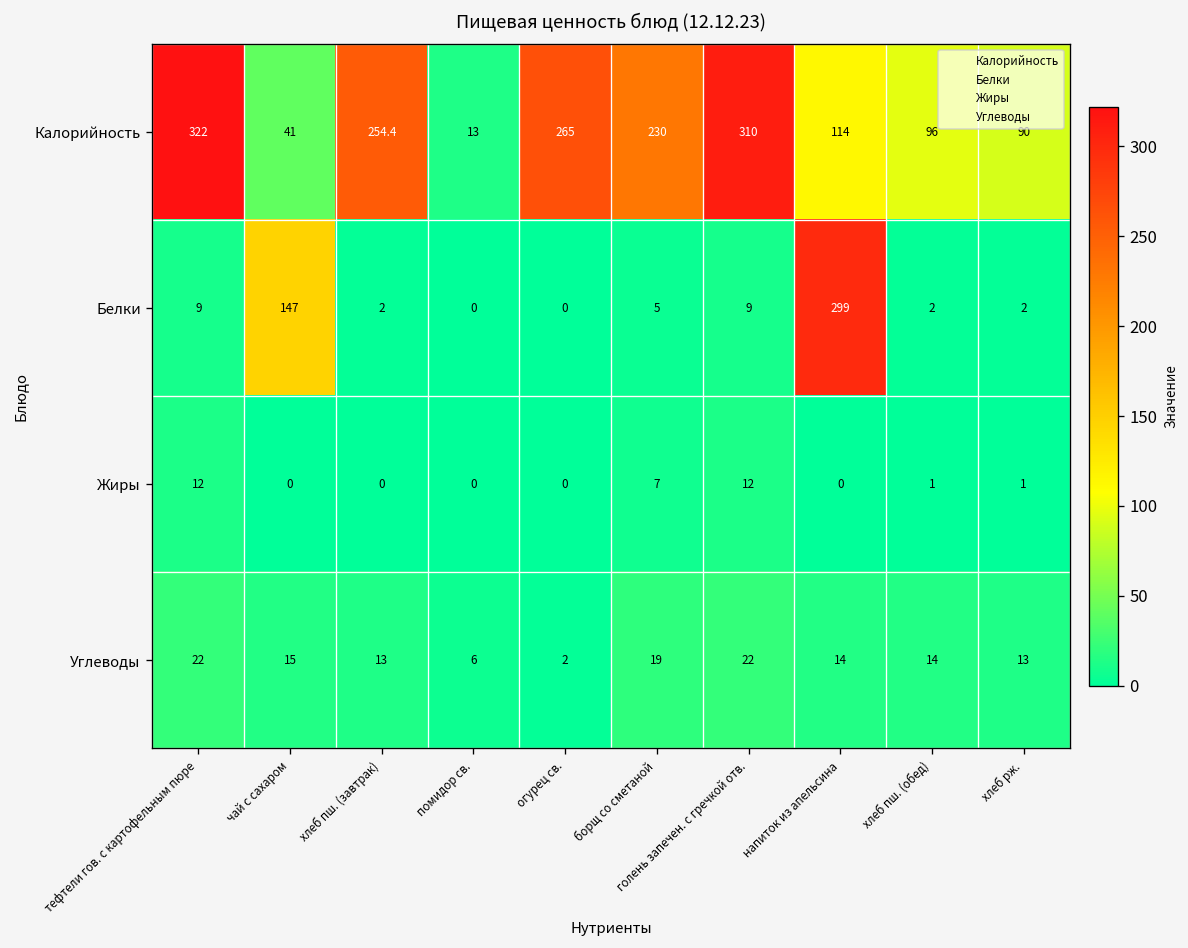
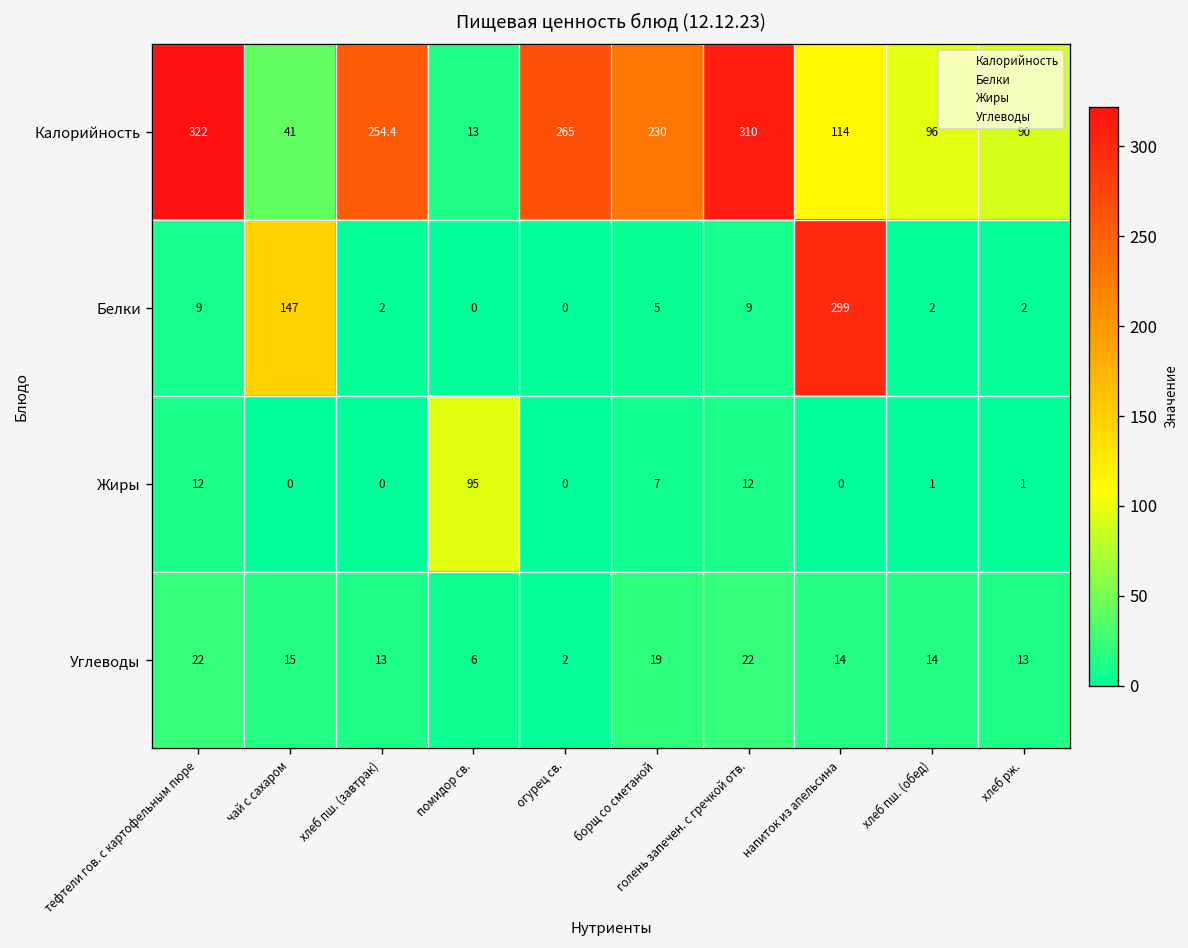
Жиры, помидор св.: 0 -> 95
